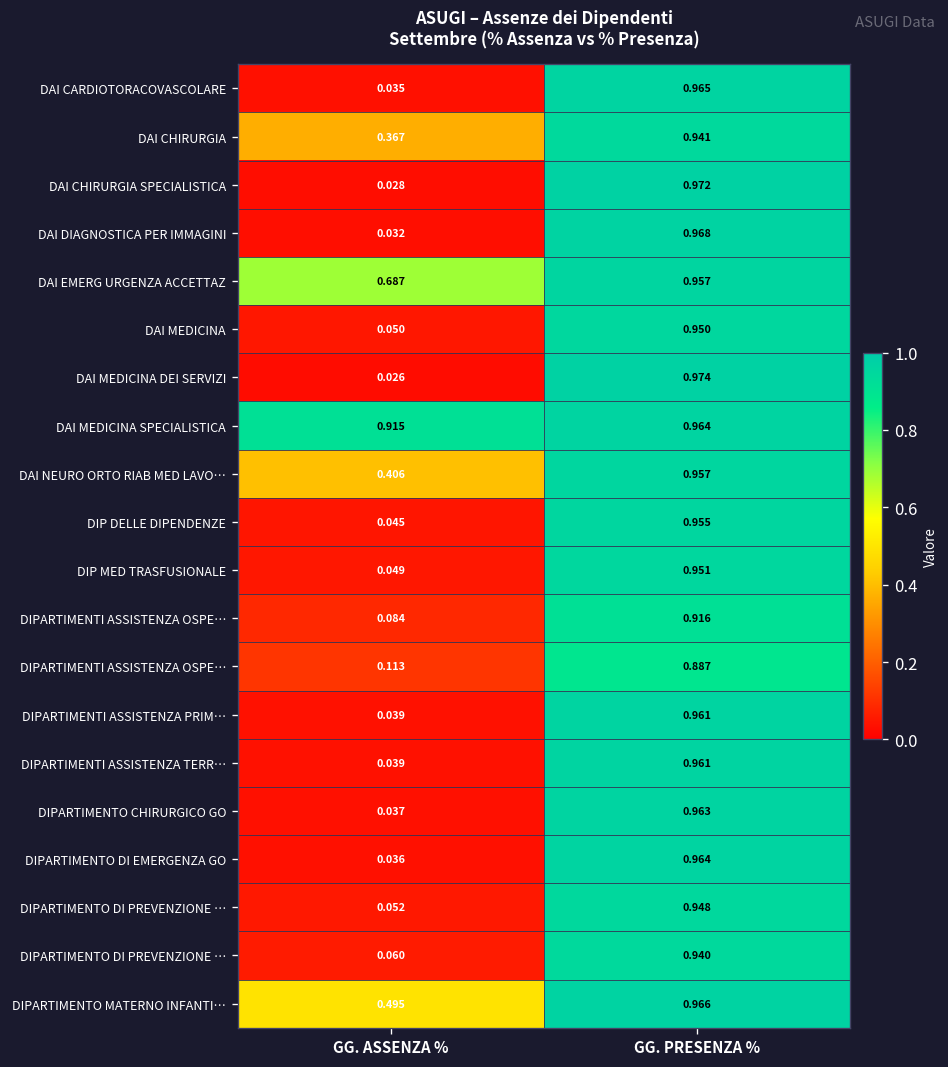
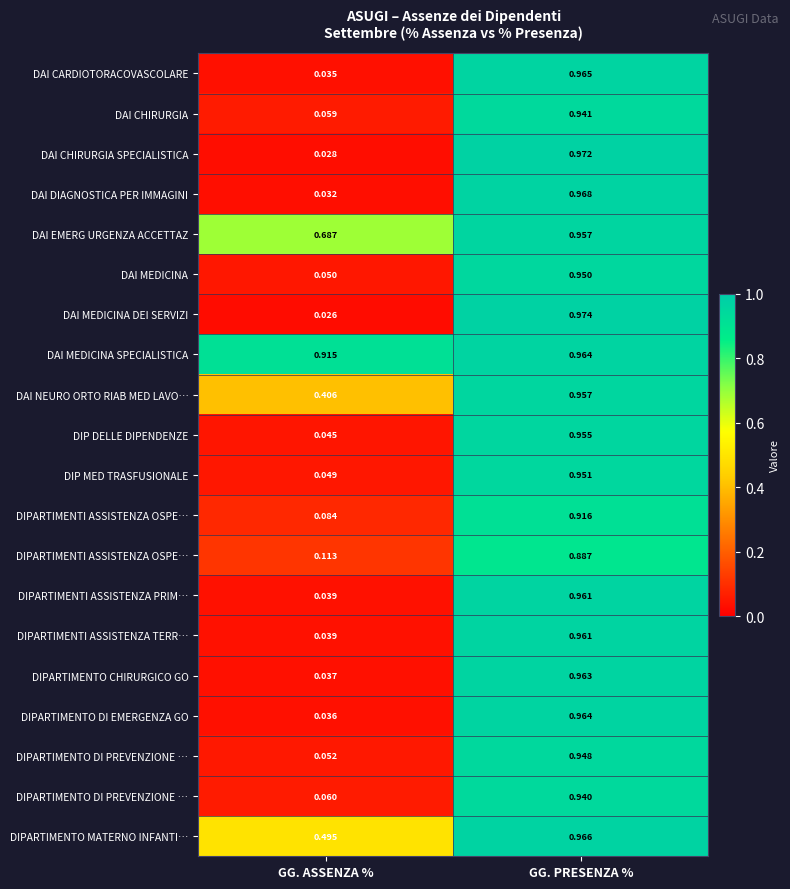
DAI CHIRURGIA, GG. ASSENZA %: 0.367 -> 0.059
